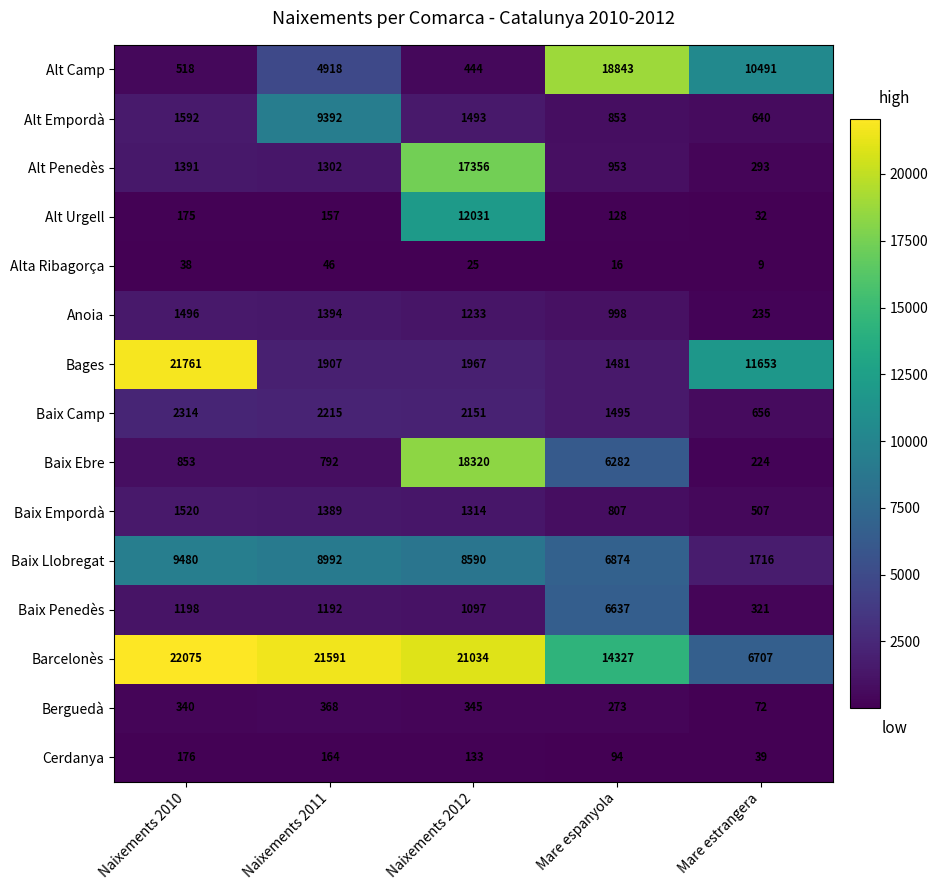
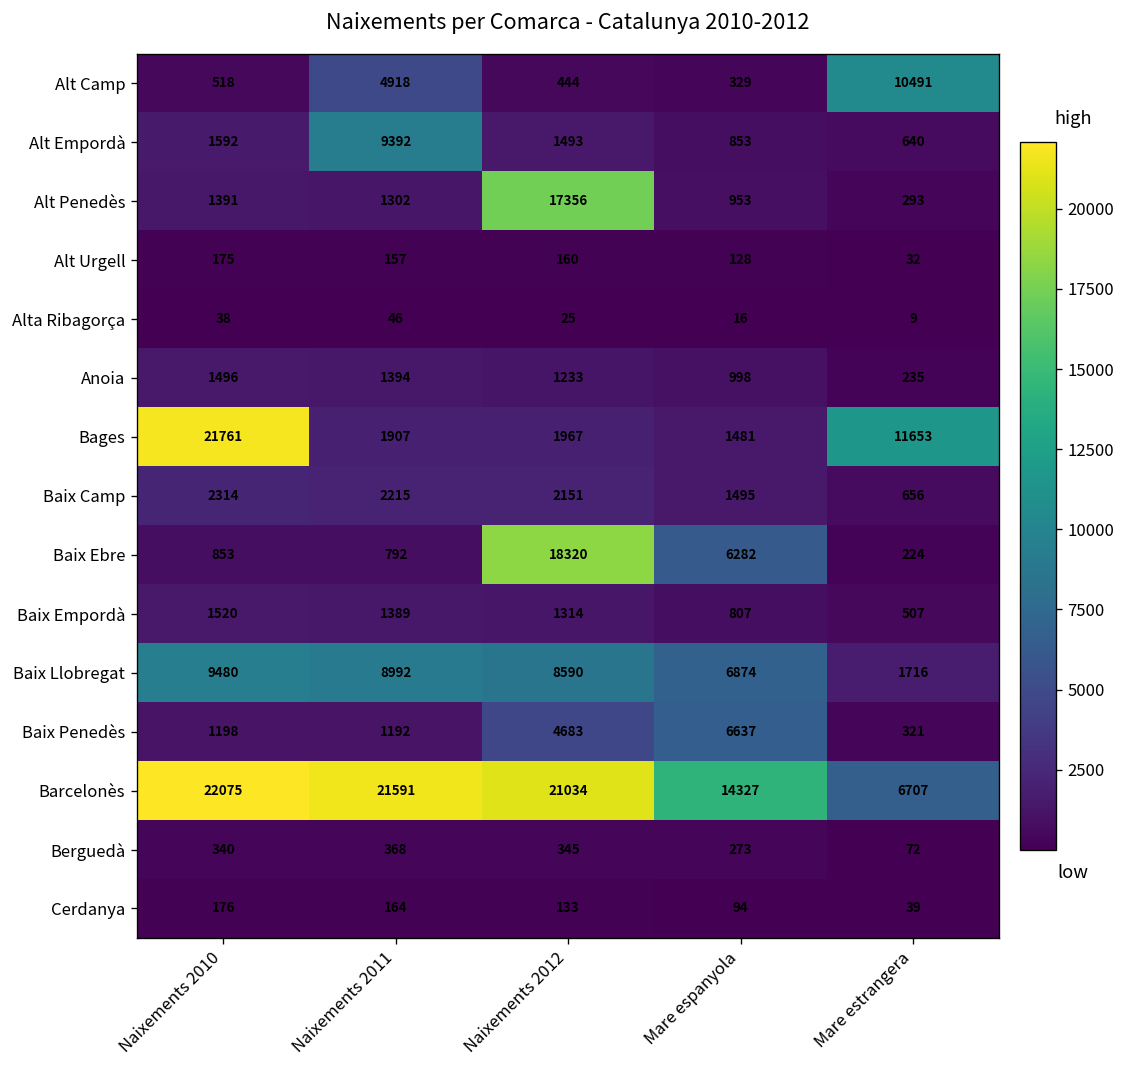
Alt Camp, Mare espanyola: 18843 -> 329
Alt Urgell, Naixements 2012: 12031 -> 160
Baix Penedès, Naixements 2012: 1097 -> 4683
